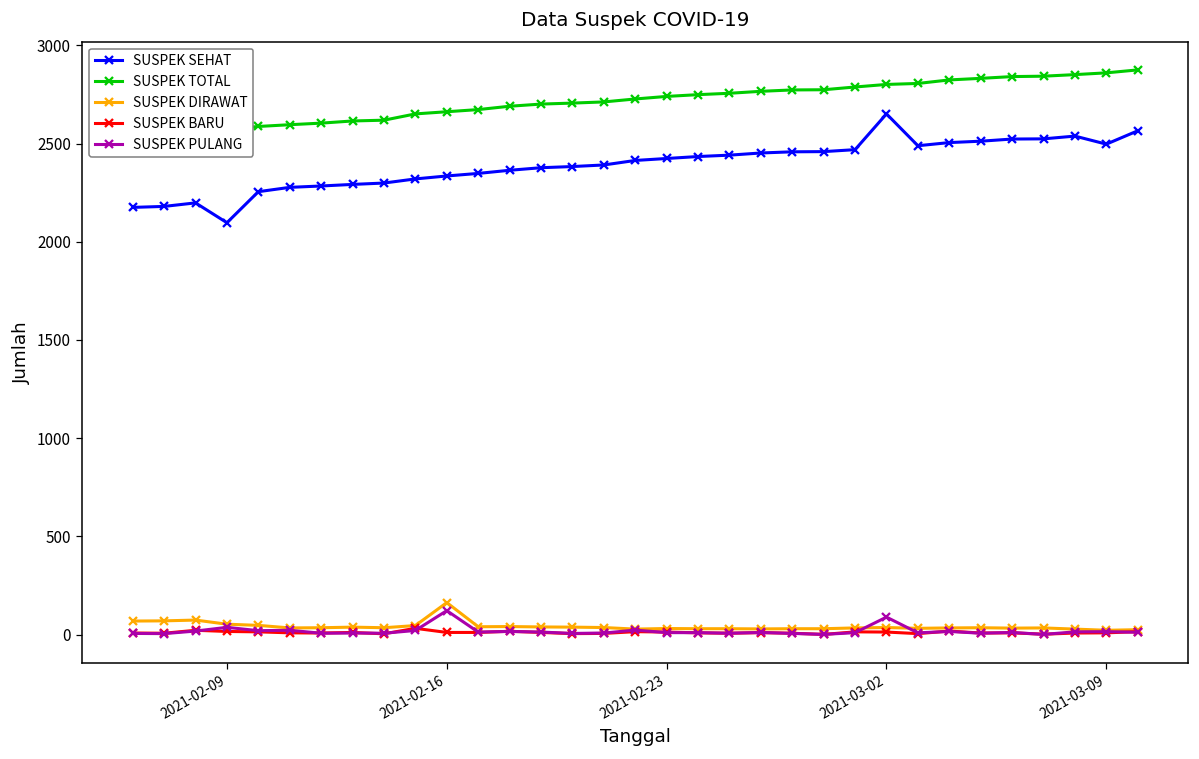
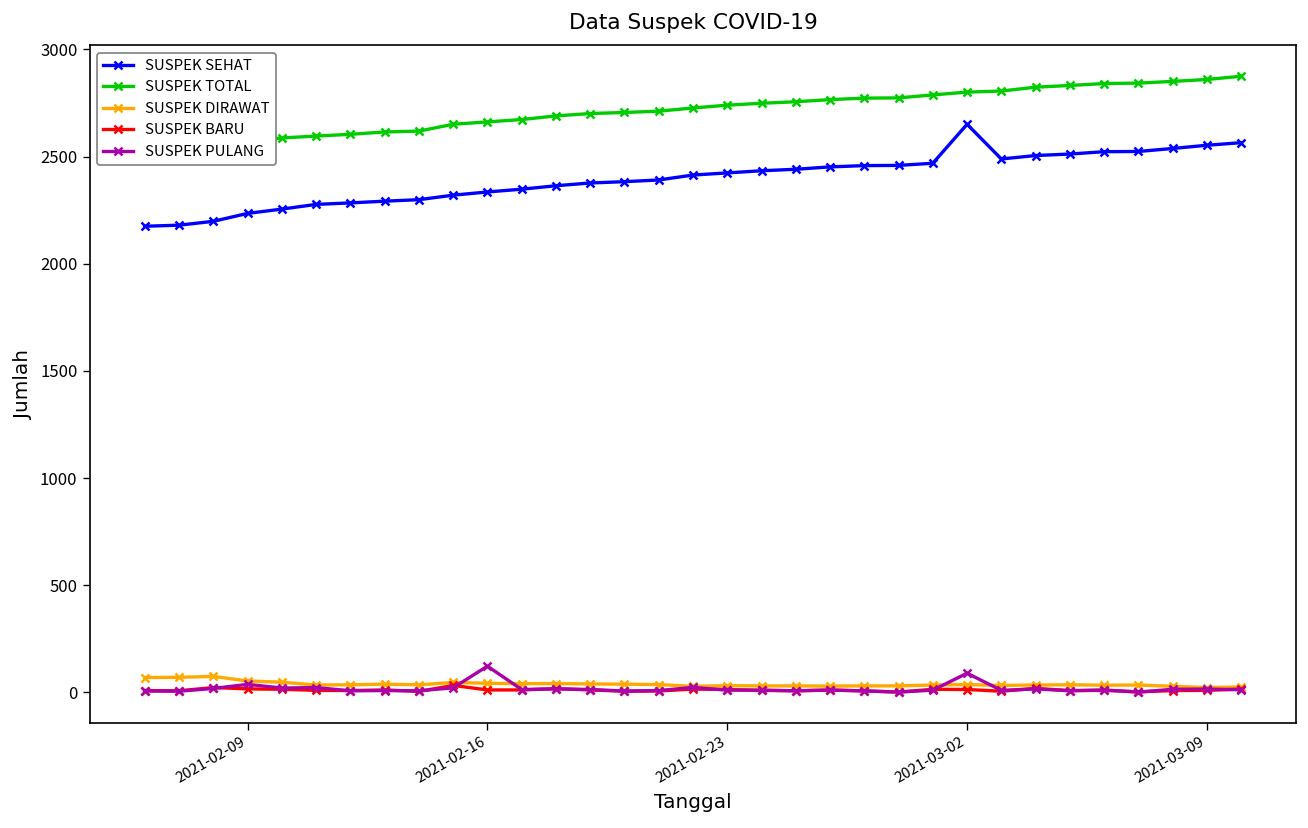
SUSPEK SEHAT, 2021-02-09: 2100 -> 2240
SUSPEK DIRAWAT, 2021-02-16: 160 -> 40
SUSPEK SEHAT, 2021-03-09: 2500 -> 2550
